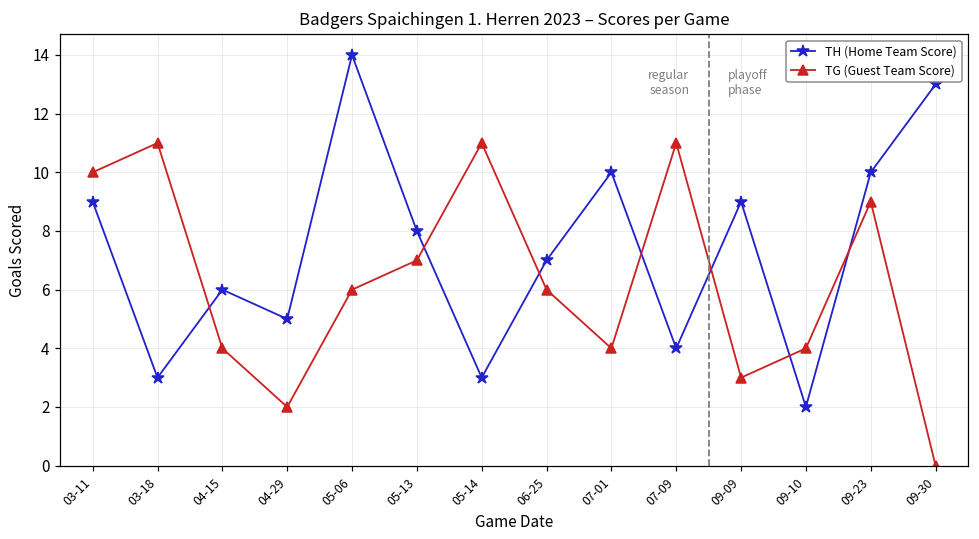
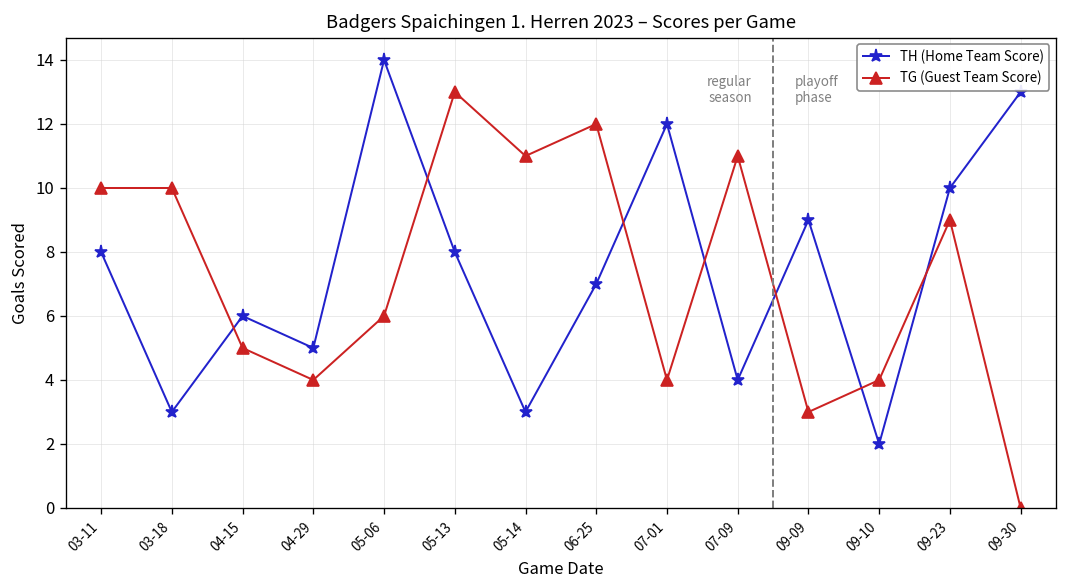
TH (Home Team Score), 03-11: 9 -> 8
TG (Guest Team Score), 03-18: 11 -> 10
TG (Guest Team Score), 04-15: 4 -> 5
TG (Guest Team Score), 04-29: 2 -> 4
TG (Guest Team Score), 05-13: 7 -> 13
TG (Guest Team Score), 06-25: 6 -> 12
TH (Home Team Score), 07-01: 10 -> 12
